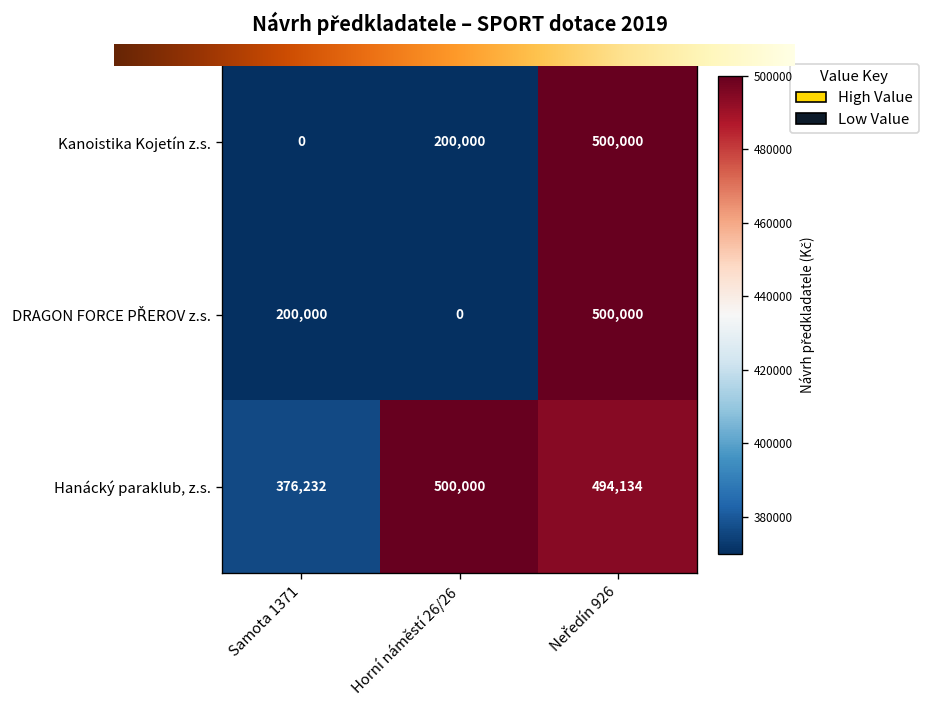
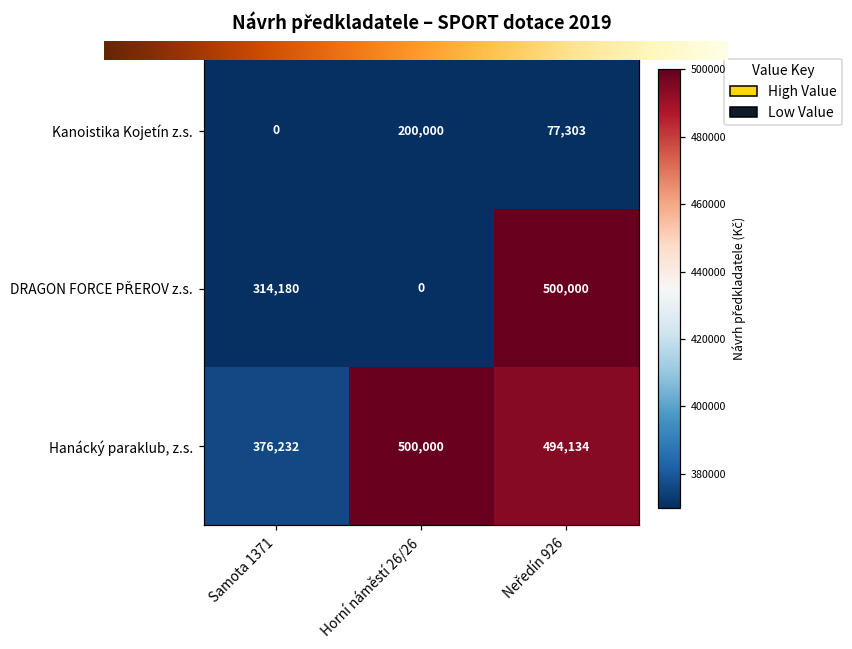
Kanoistika Kojetín z.s., Neředín 926: 500,000 -> 77,303
DRAGON FORCE PŘEROV z.s., Samota 1371: 200,000 -> 314,180
